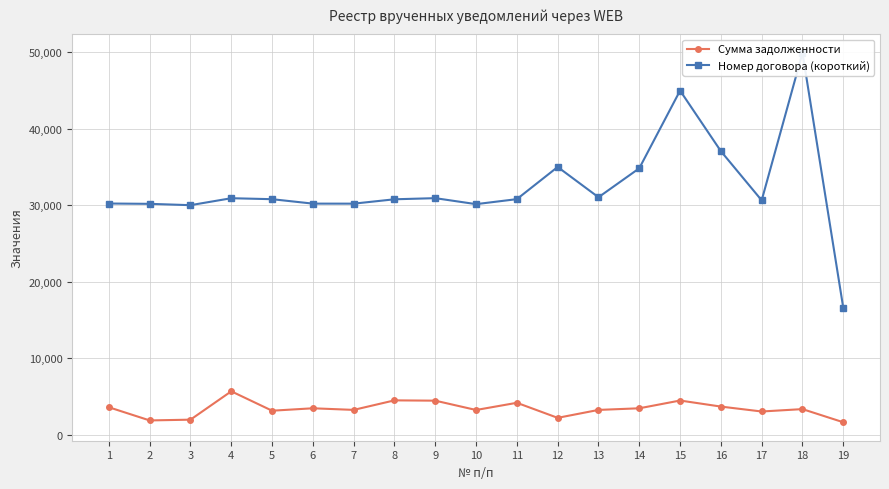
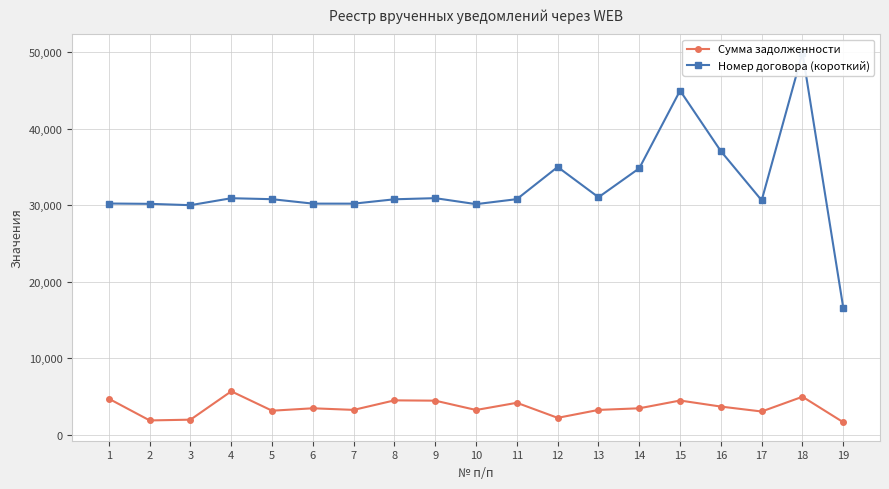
Сумма задолженности, 1: 4,000 -> 5,000
Сумма задолженности, 18: 3,000 -> 5,000
